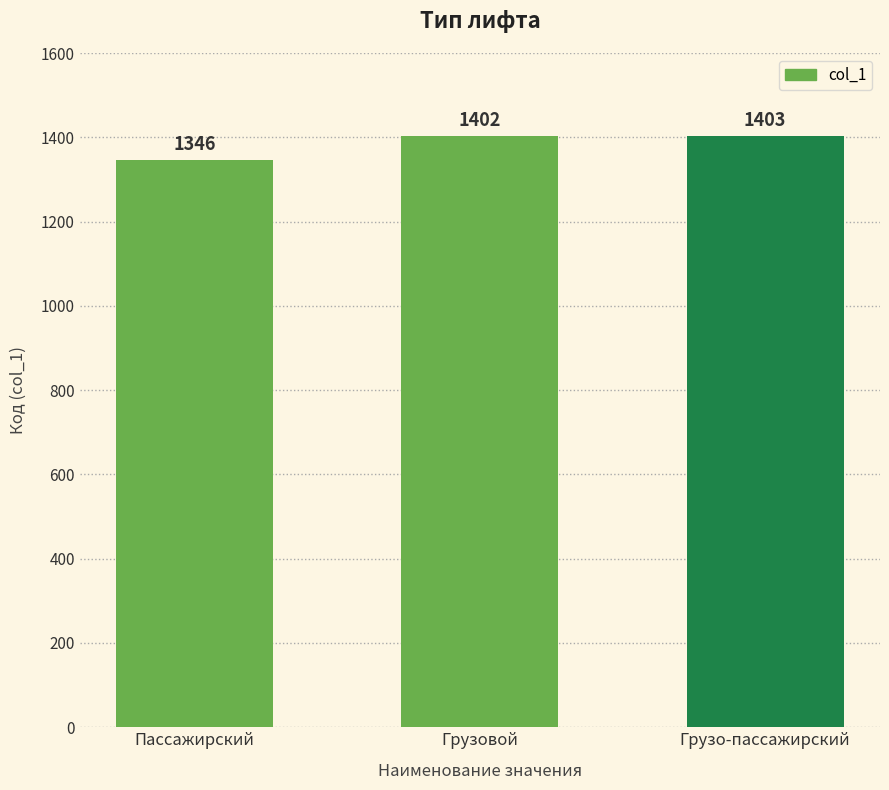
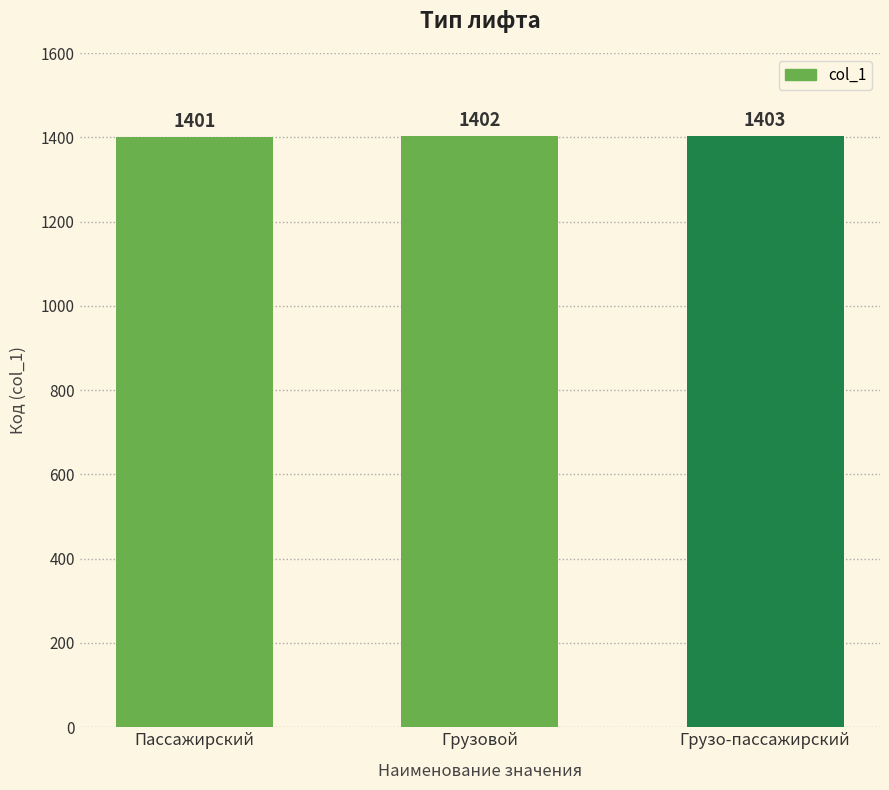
Пассажирский: 1346 -> 1401
